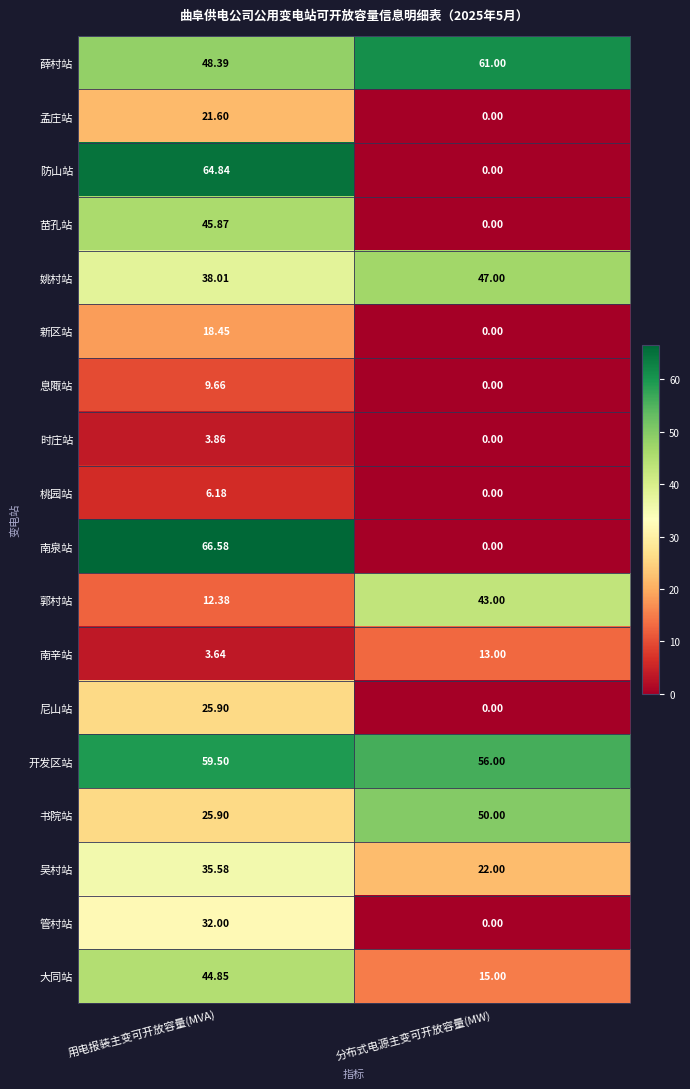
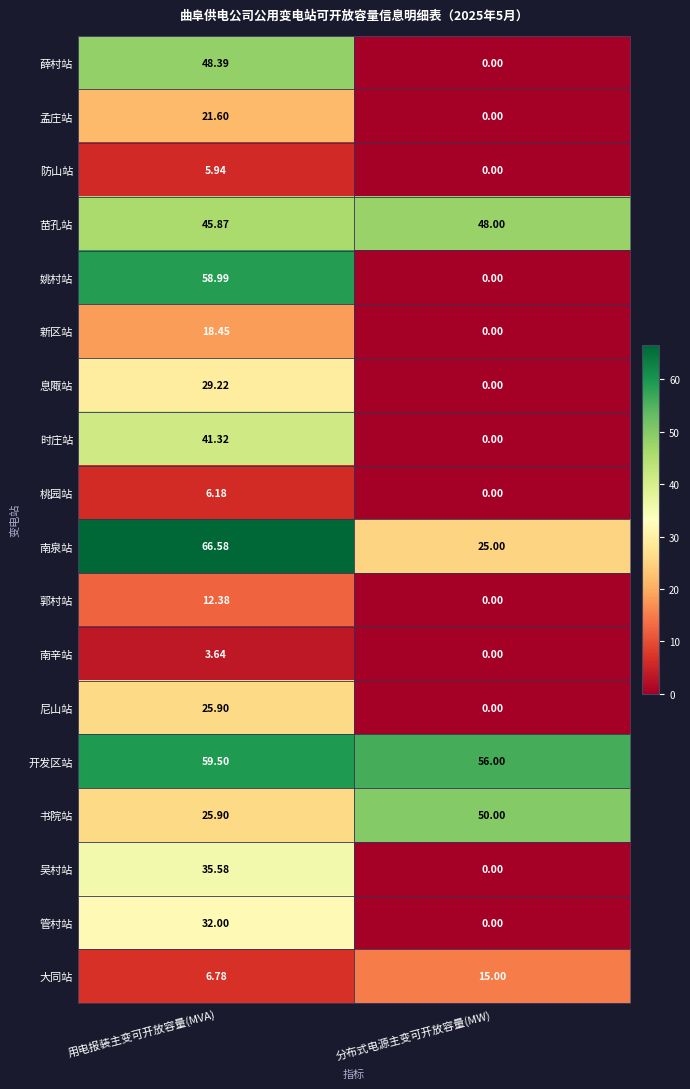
薛村站, 分布式电源主变可开放容量(MW): 61.00 -> 0.00
防山站, 用电报装主变可开放容量(MVA): 64.84 -> 5.94
苗孔站, 分布式电源主变可开放容量(MW): 0.00 -> 48.00
姚村站, 用电报装主变可开放容量(MVA): 38.01 -> 58.99
姚村站, 分布式电源主变可开放容量(MW): 47.00 -> 0.00
息陬站, 用电报装主变可开放容量(MVA): 9.66 -> 29.22
时庄站, 用电报装主变可开放容量(MVA): 3.86 -> 41.32
南泉站, 分布式电源主变可开放容量(MW): 0.00 -> 25.00
郭村站, 分布式电源主变可开放容量(MW): 43.00 -> 0.00
南辛站, 分布式电源主变可开放容量(MW): 13.00 -> 0.00
吴村站, 分布式电源主变可开放容量(MW): 22.00 -> 0.00
大同站, 用电报装主变可开放容量(MVA): 44.85 -> 6.78
